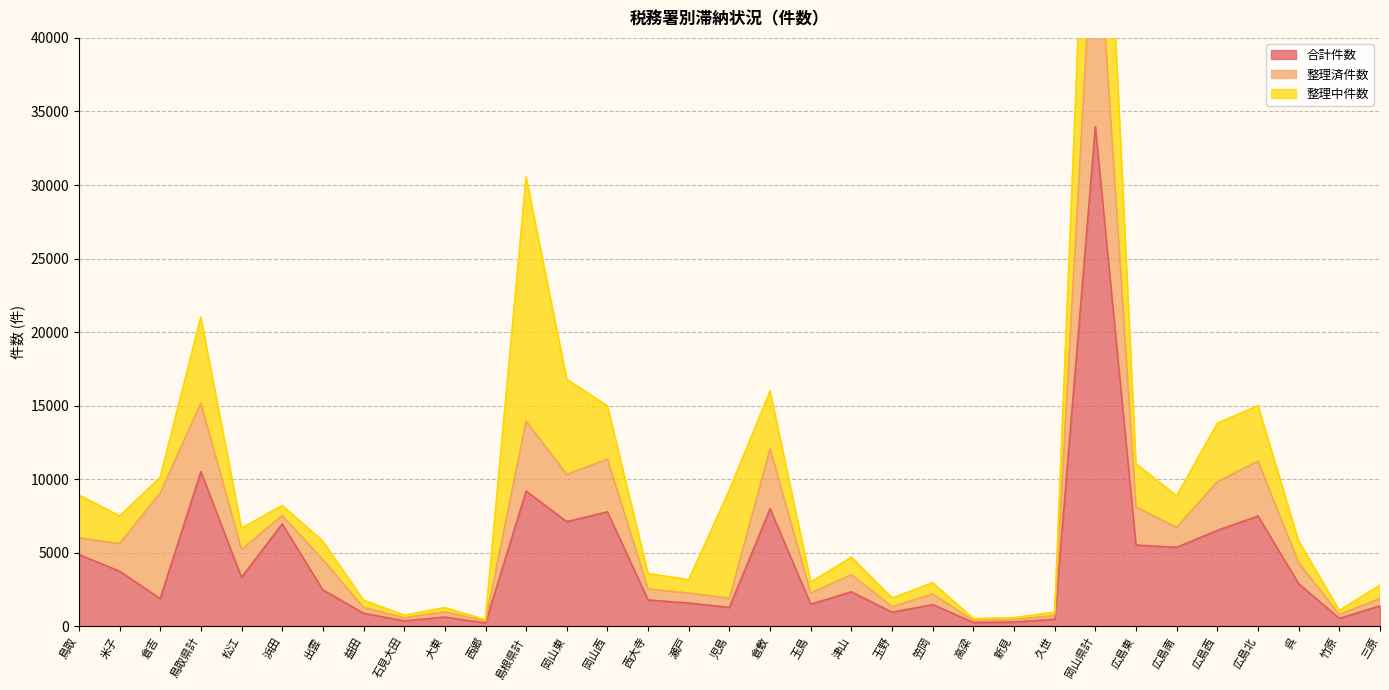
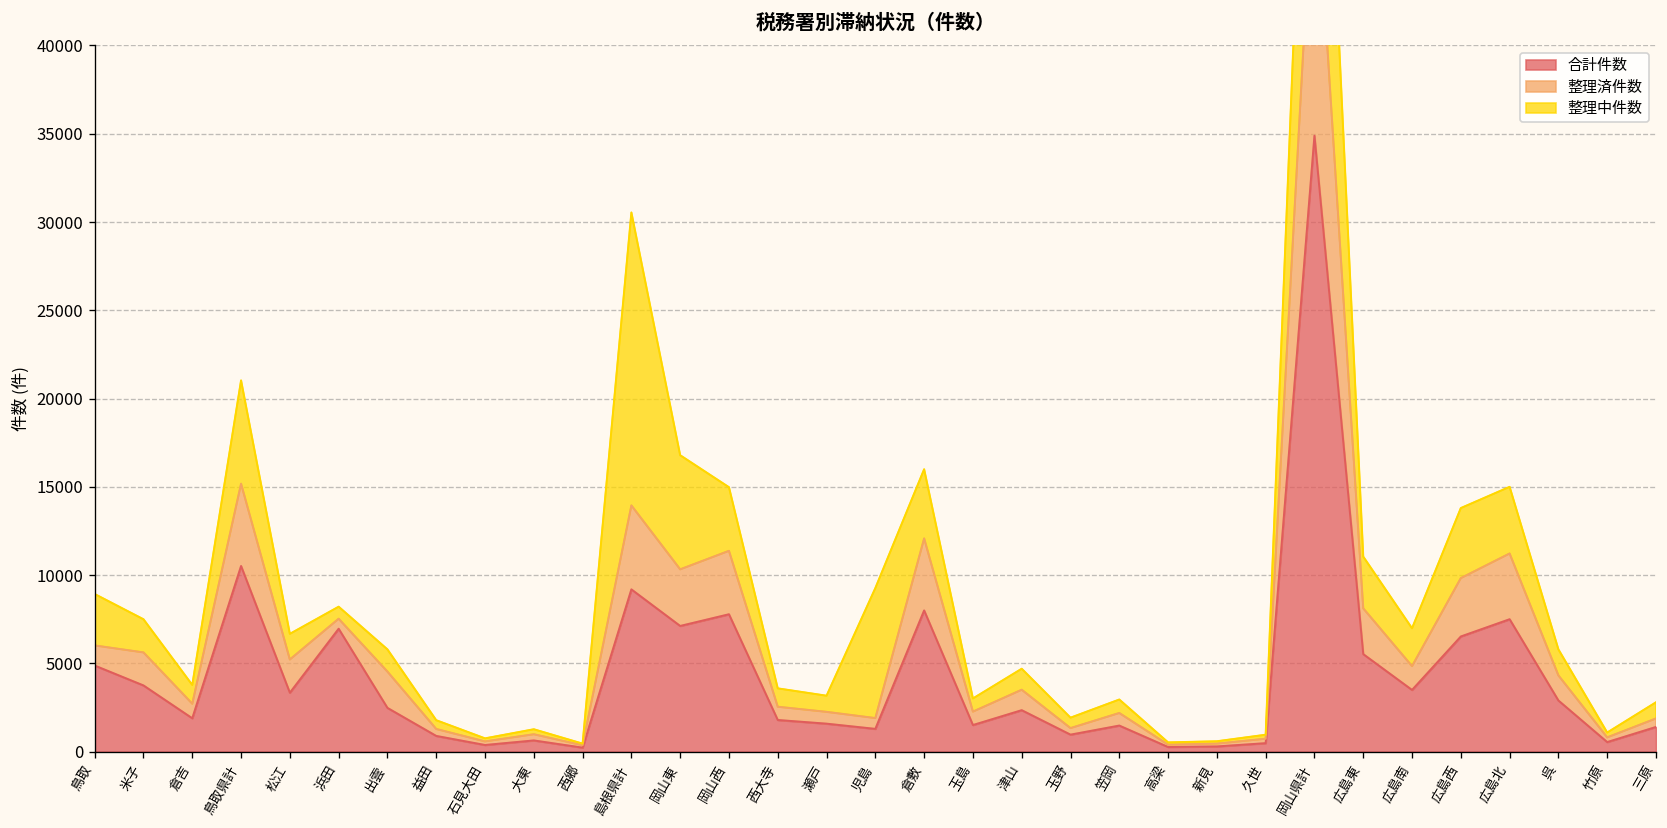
整理済件数, 倉吉: 7200 -> 800
合計件数, 岡山県計: 34000 -> 34900
合計件数, 広島南: 5400 -> 3500
